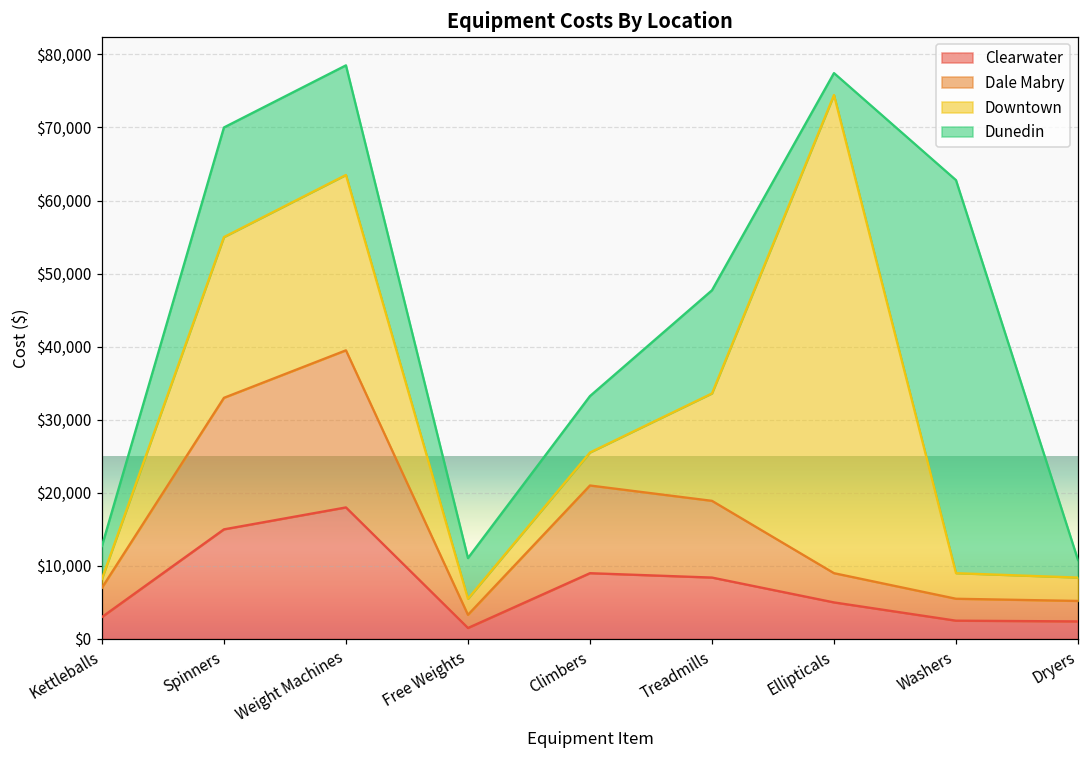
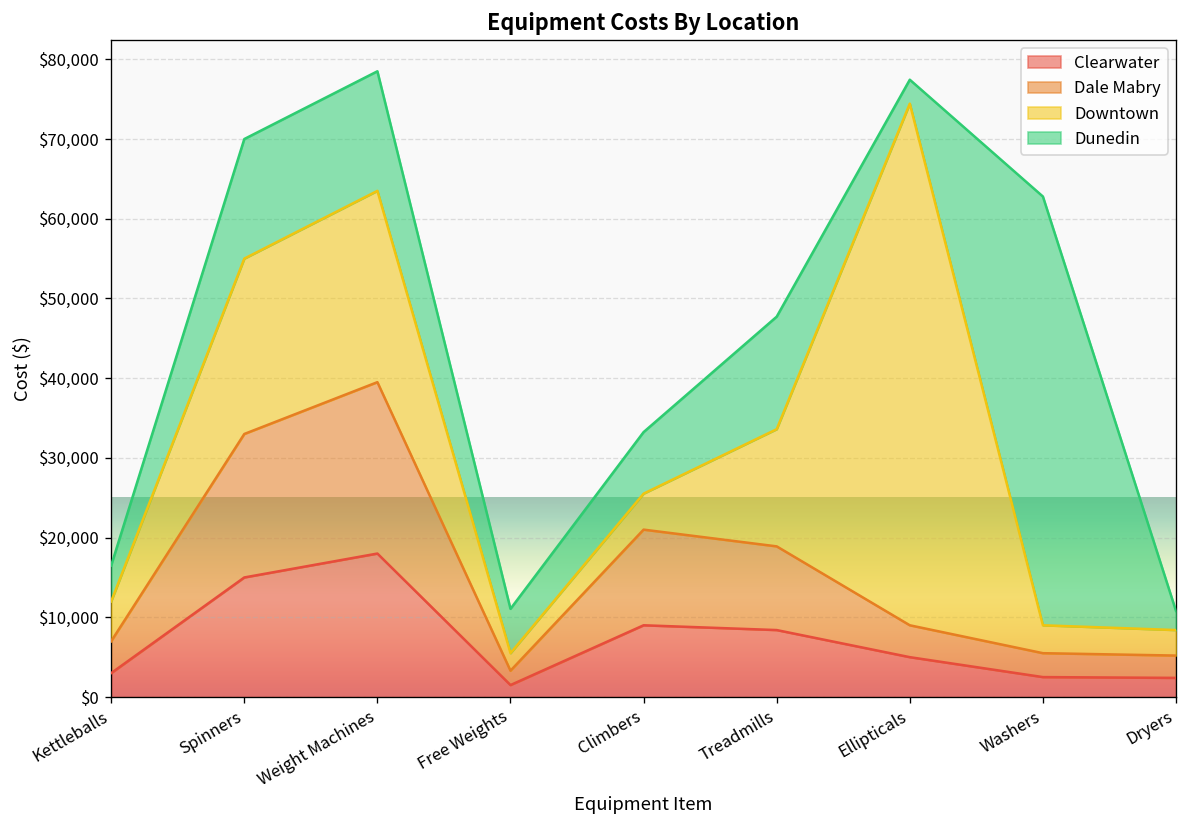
Downtown, Kettleballs: $1,000 -> $5,000
